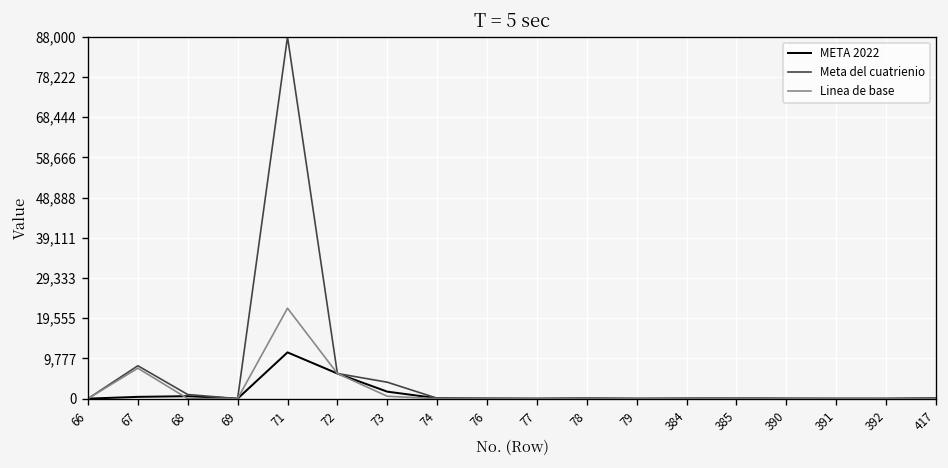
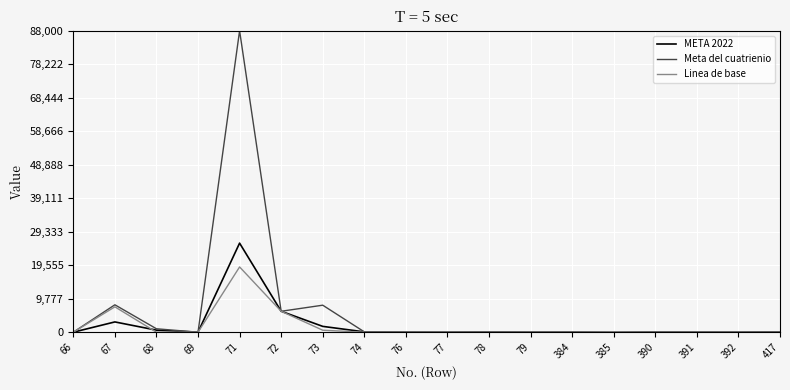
META 2022, 67: 0 -> 3,000
META 2022, 71: 11,000 -> 26,000
Linea de base, 71: 22,000 -> 19,000
Meta del cuatrienio, 73: 4,000 -> 8,000
